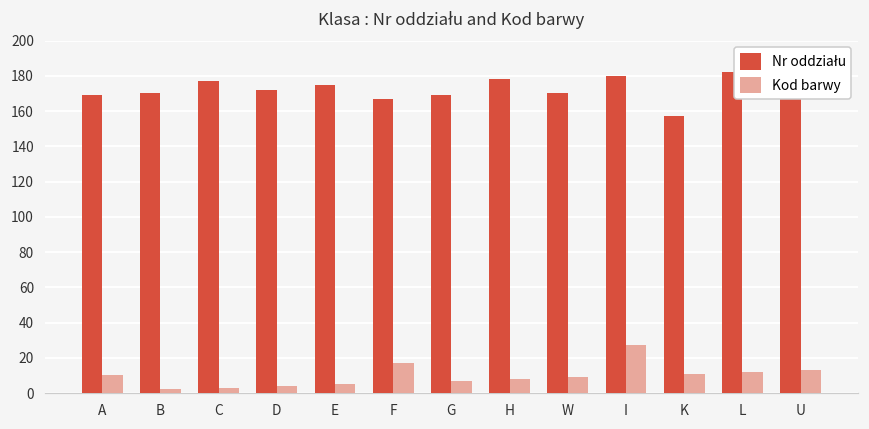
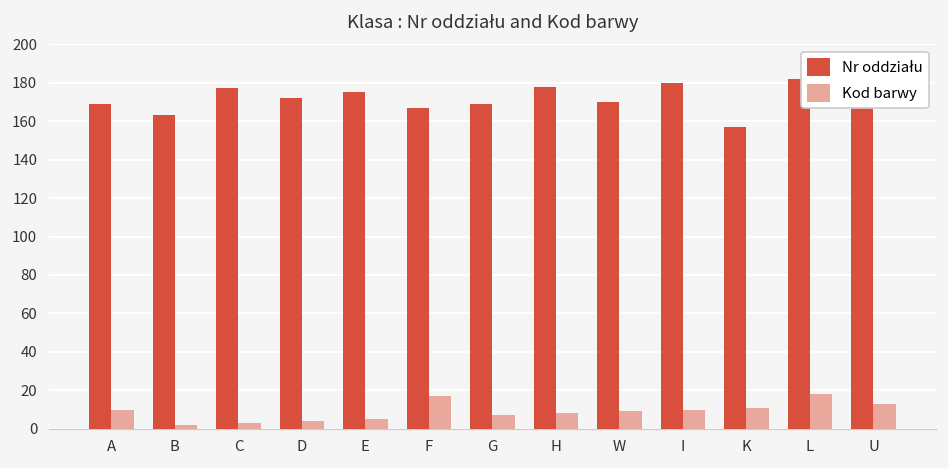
Nr oddziału, B: 170 -> 163
Kod barwy, I: 27 -> 10
Kod barwy, L: 12 -> 18
